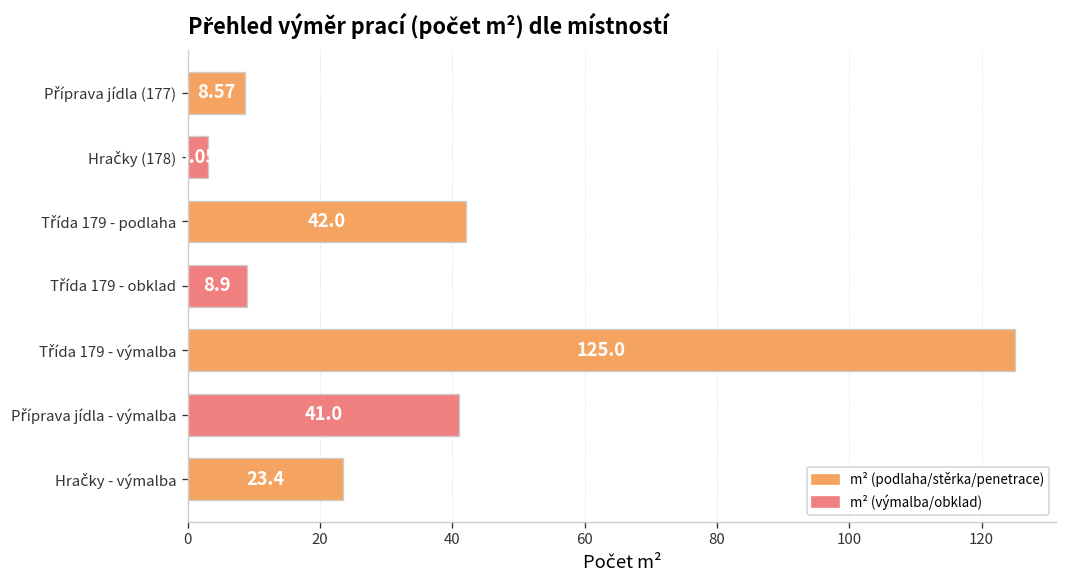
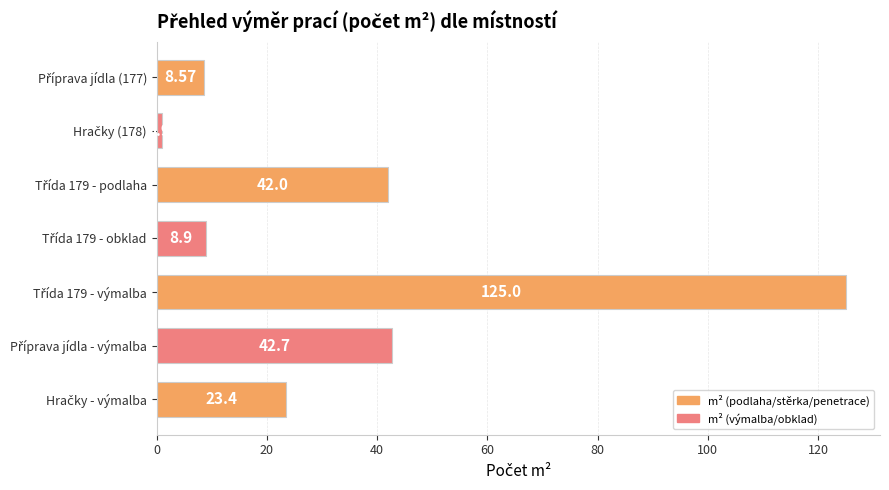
Hračky (178): 3 -> 1
Příprava jídla - výmalba: 41.0 -> 42.7
